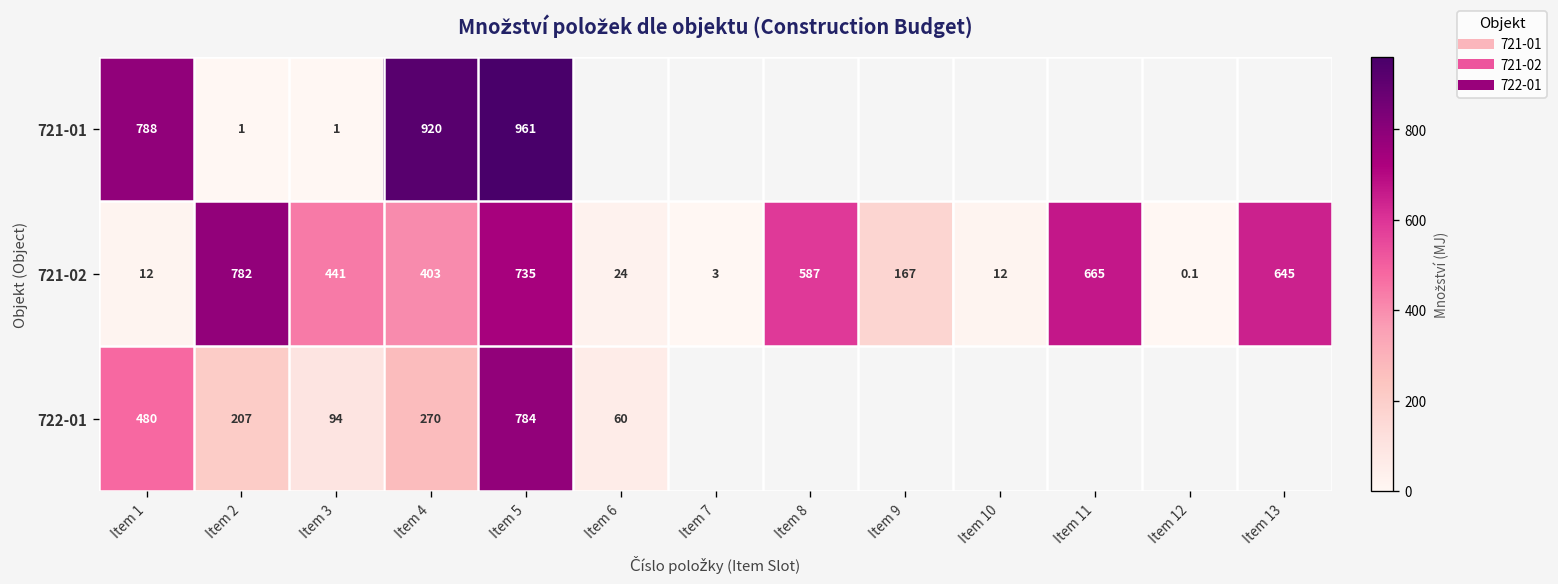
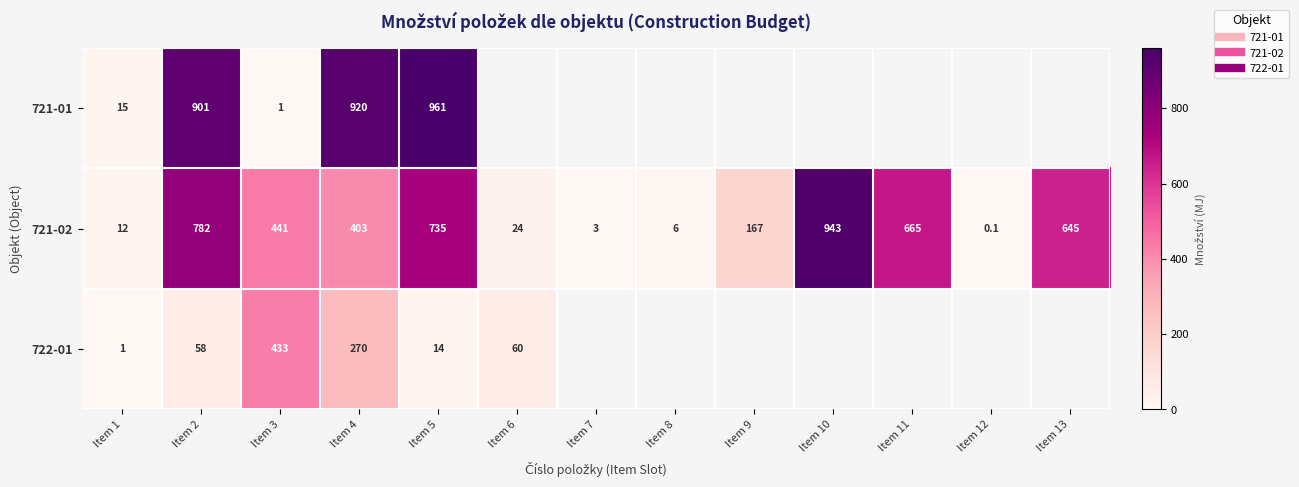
721-01, Item 1: 788 -> 15
721-01, Item 2: 1 -> 901
721-02, Item 8: 587 -> 6
721-02, Item 10: 12 -> 943
722-01, Item 1: 480 -> 1
722-01, Item 2: 207 -> 58
722-01, Item 3: 94 -> 433
722-01, Item 5: 784 -> 14
